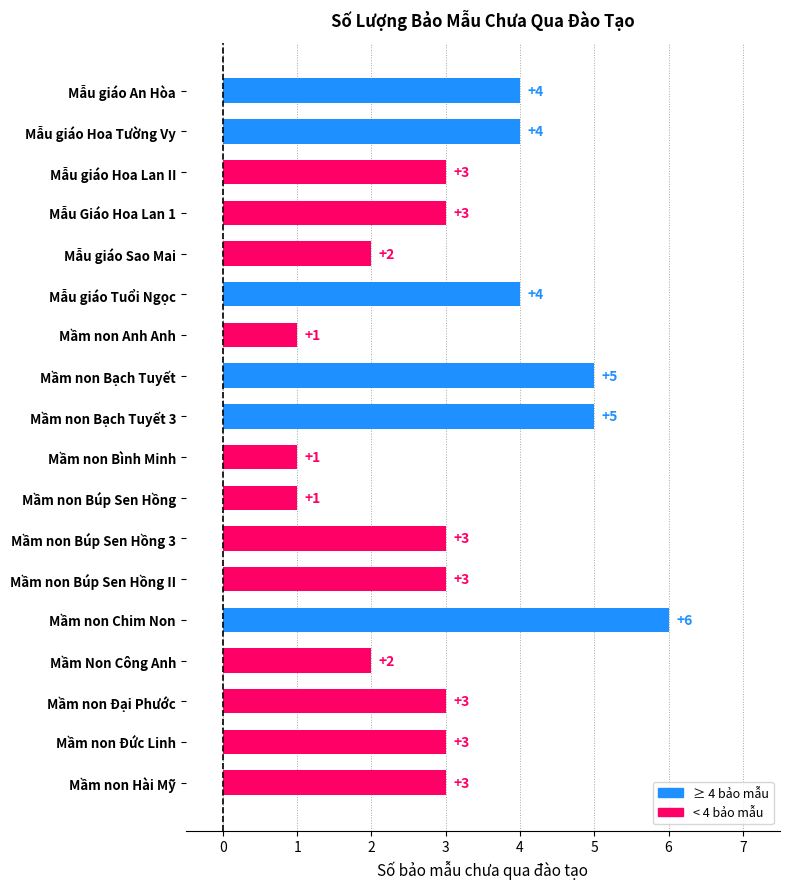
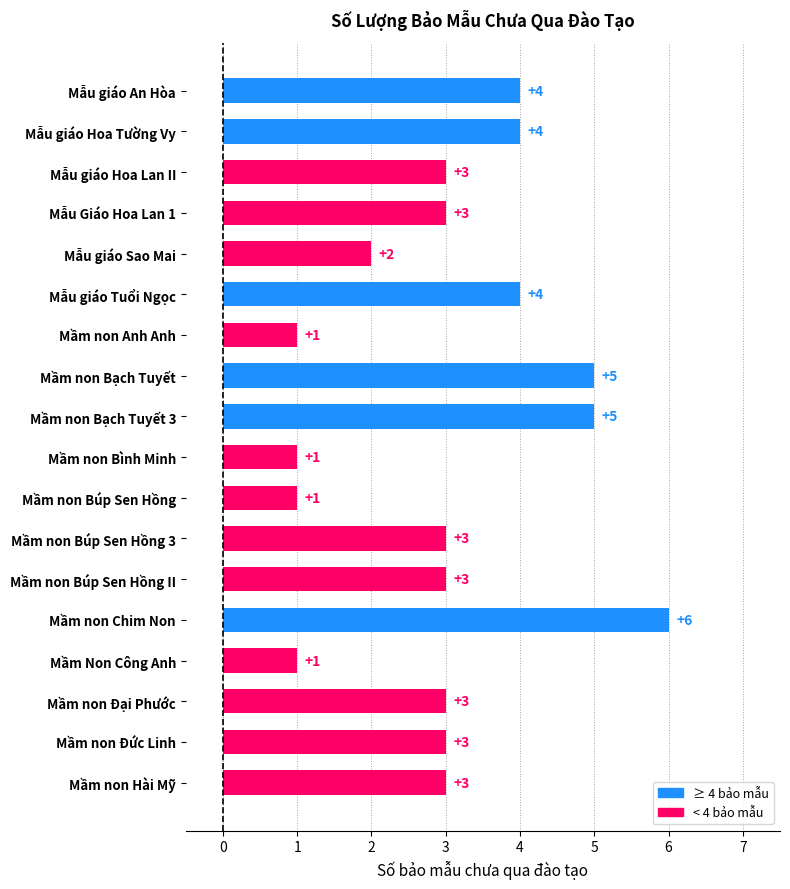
Mầm Non Công Anh: +2 -> +1
